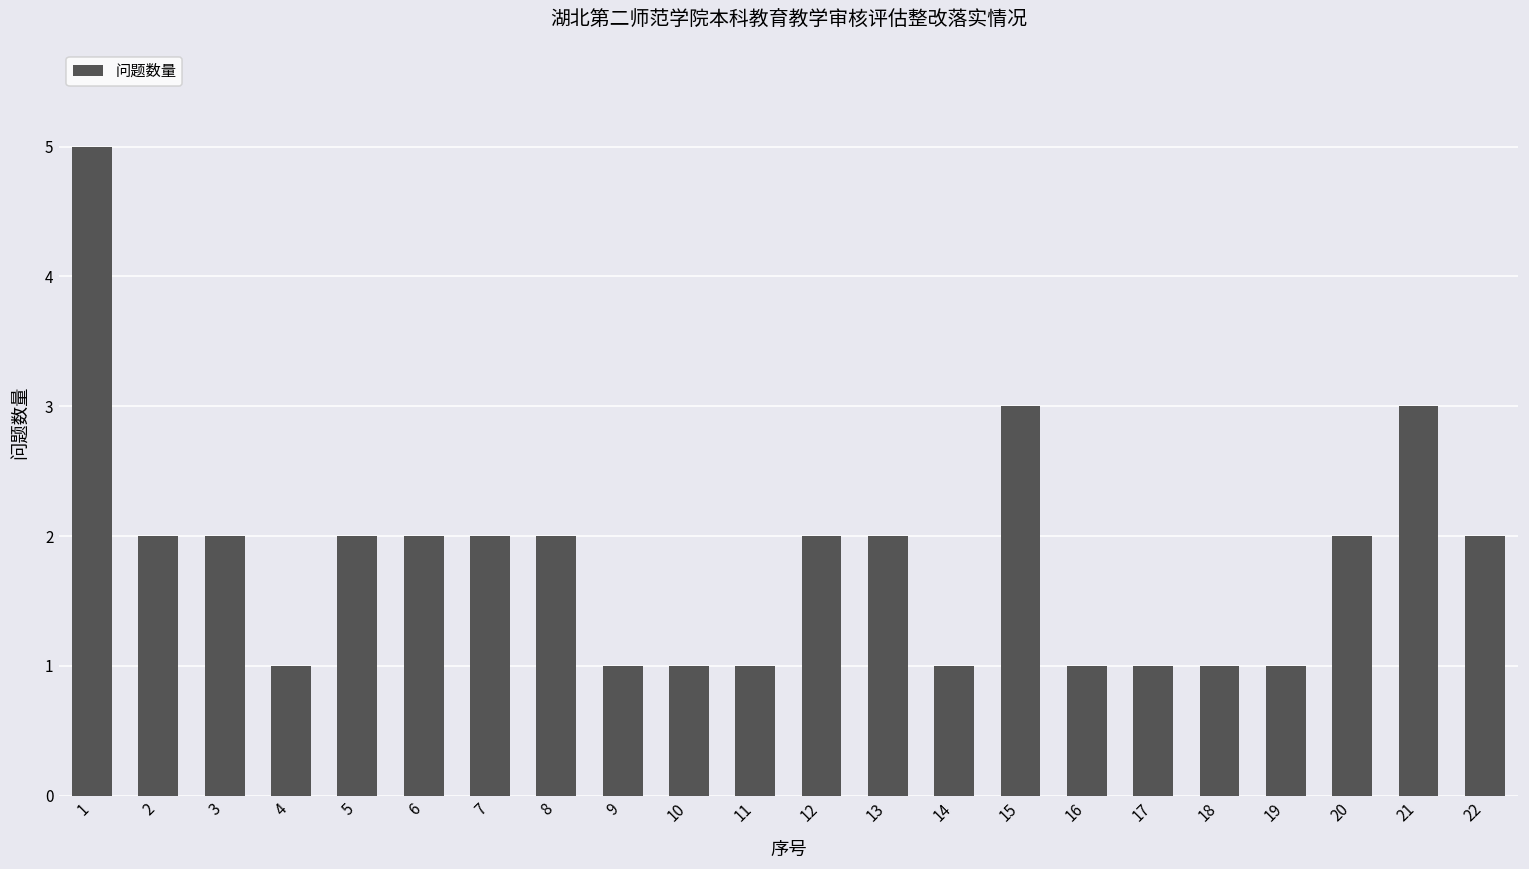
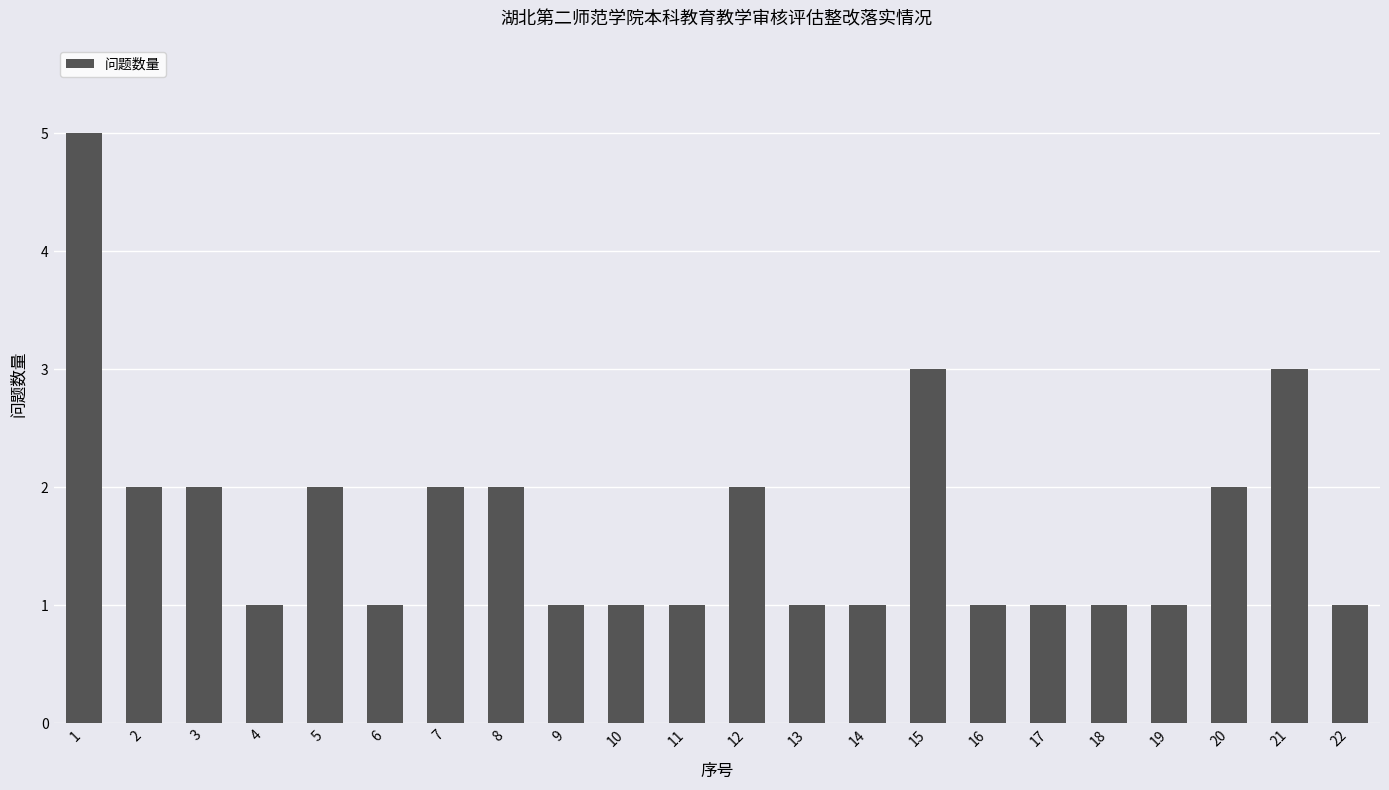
6: 2 -> 1
13: 2 -> 1
22: 2 -> 1
